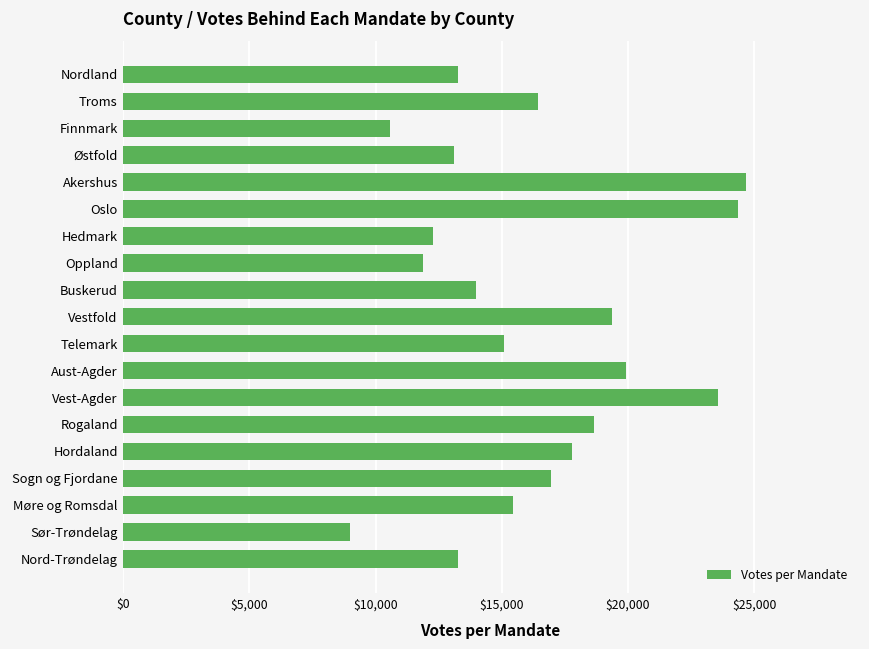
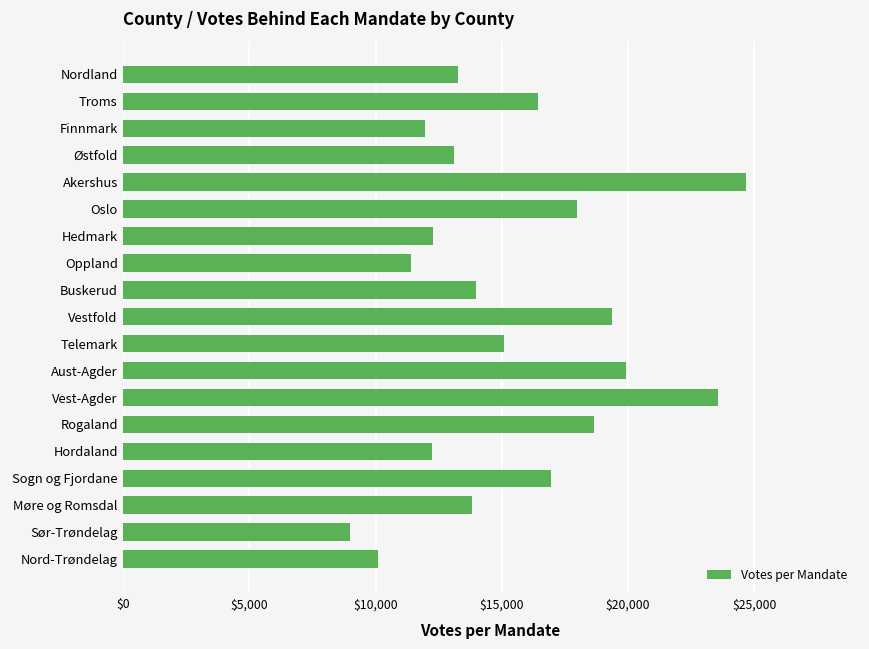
Finnmark: $10,600 -> $12,000
Oslo: $24,400 -> $18,000
Oppland: $11,900 -> $11,400
Hordaland: $17,800 -> $12,300
Møre og Romsdal: $15,400 -> $13,800
Nord-Trøndelag: $13,300 -> $10,100
